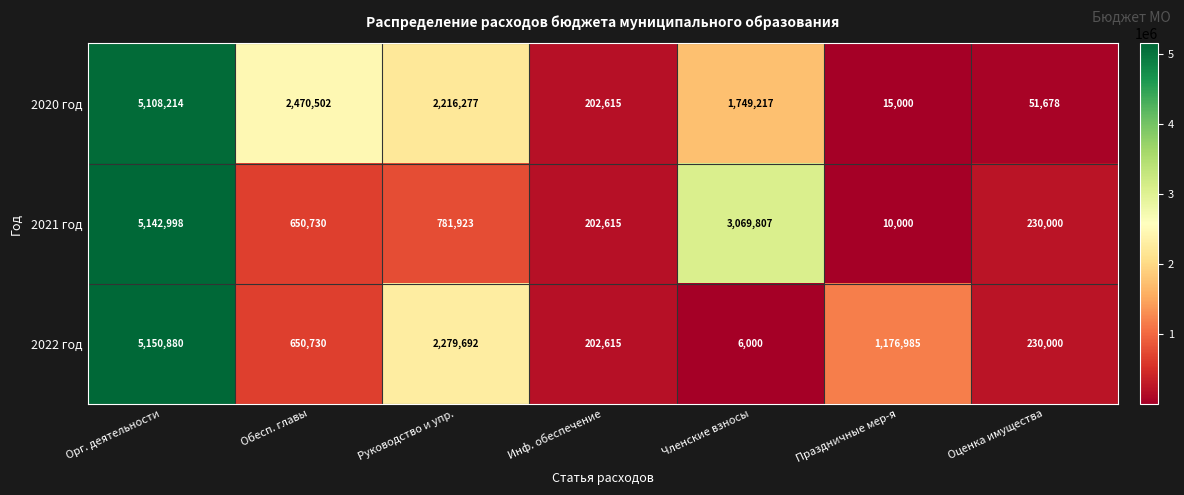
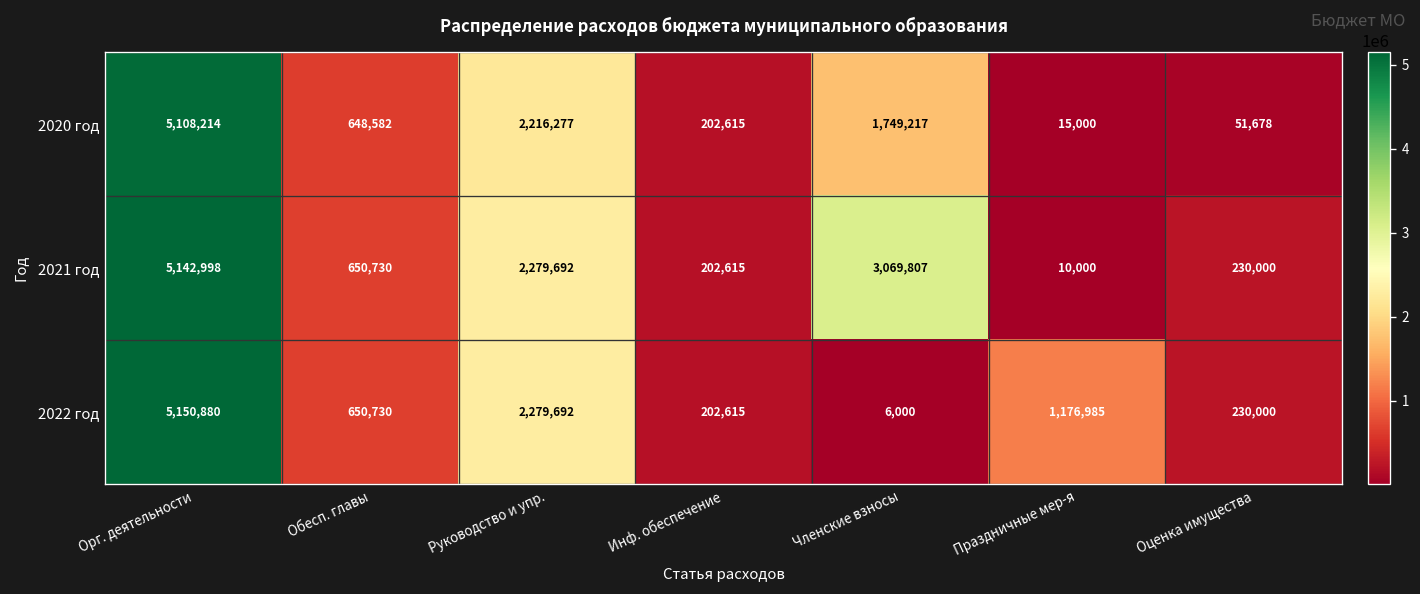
2020 год, Обесп. главы: 2,470,502 -> 648,582
2021 год, Руководство и упр.: 781,923 -> 2,279,692
